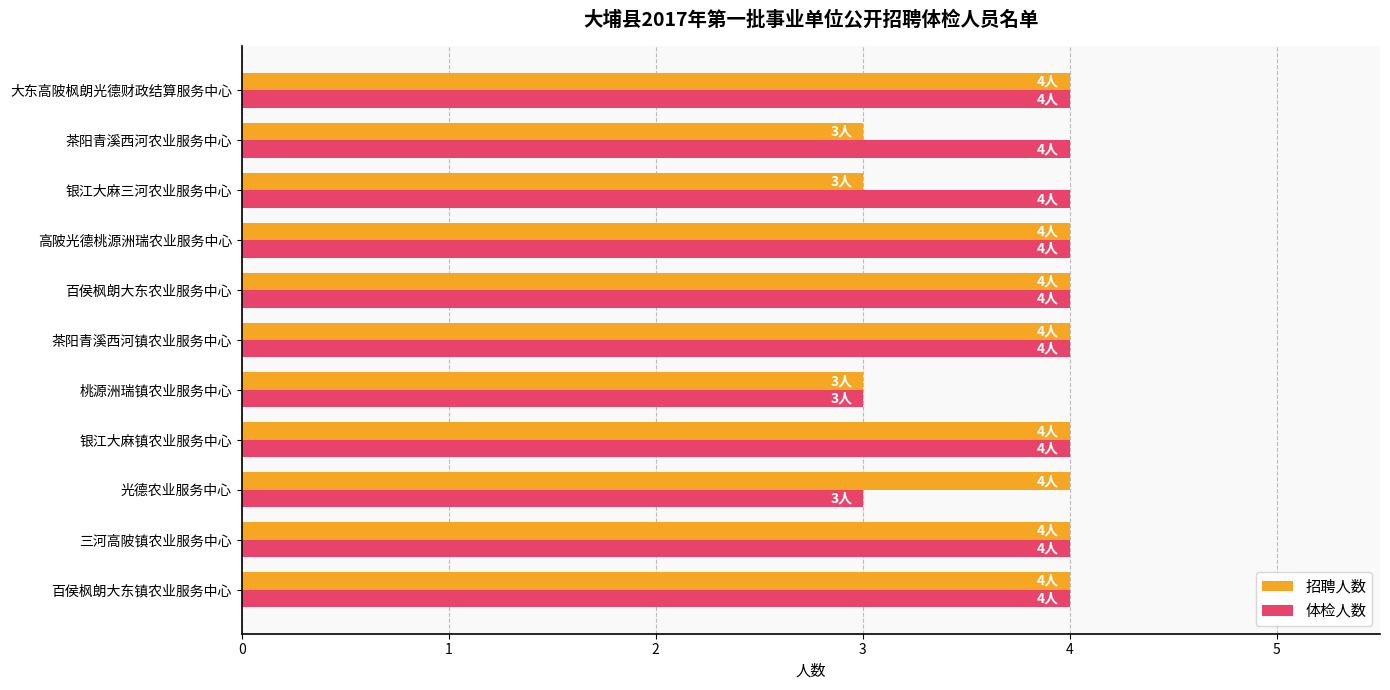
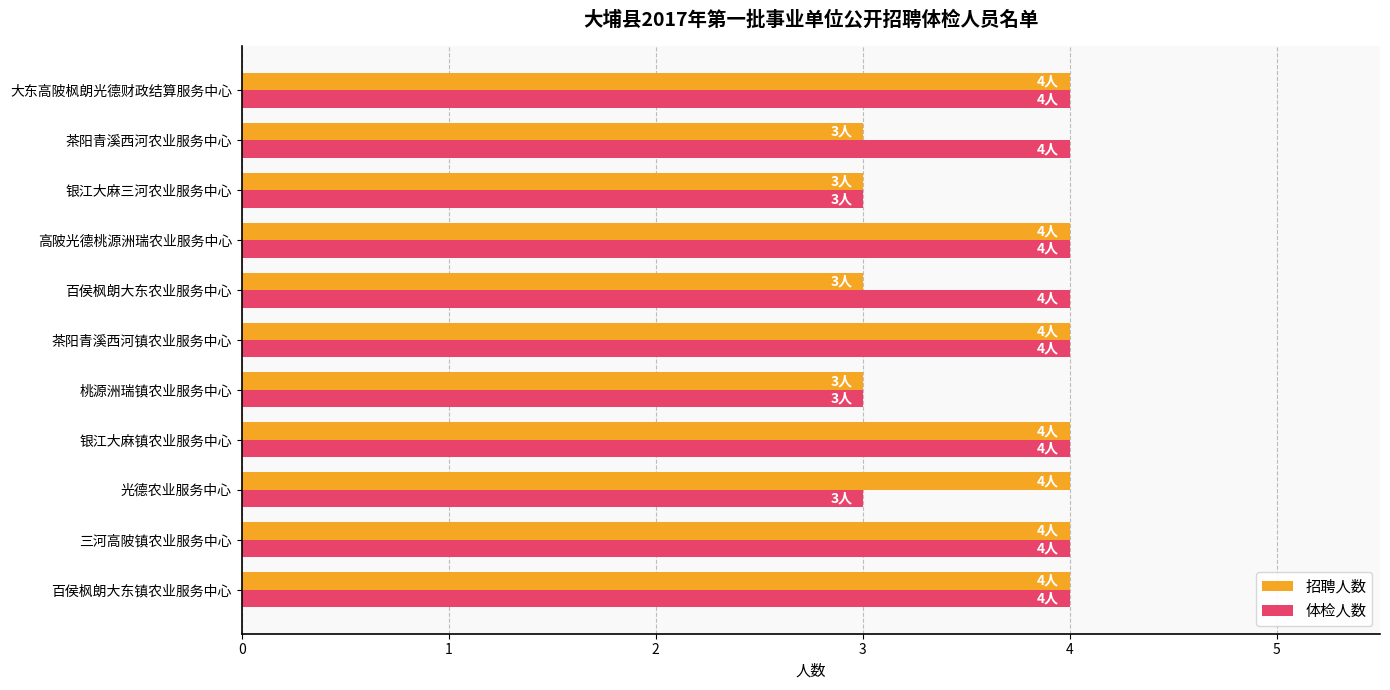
体检人数, 银江大麻三河农业服务中心: 4人 -> 3人
招聘人数, 百侯枫朗大东农业服务中心: 4人 -> 3人
